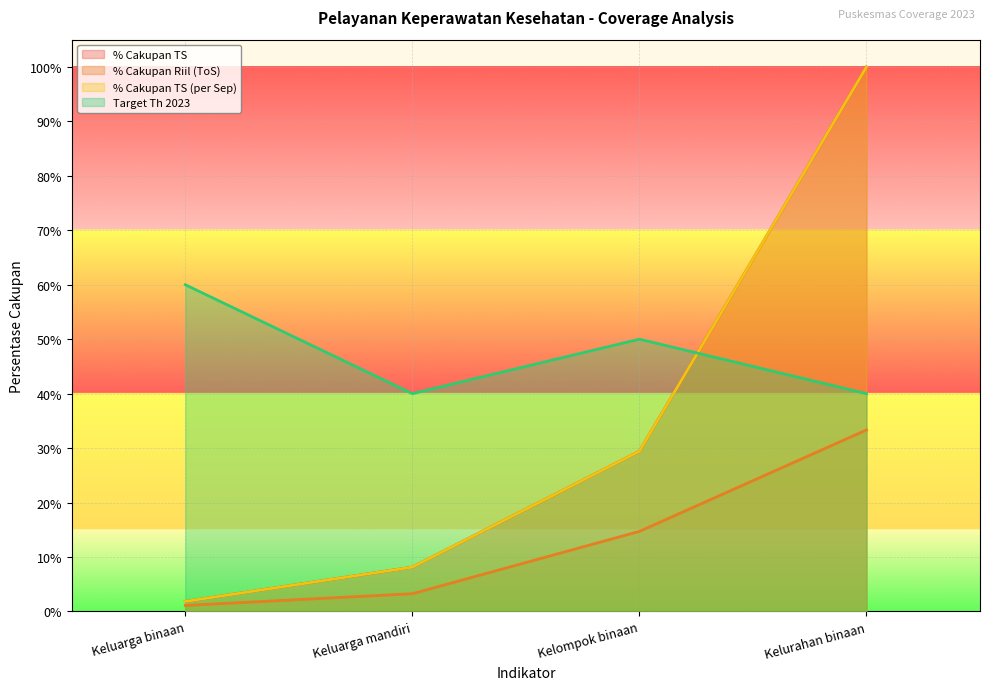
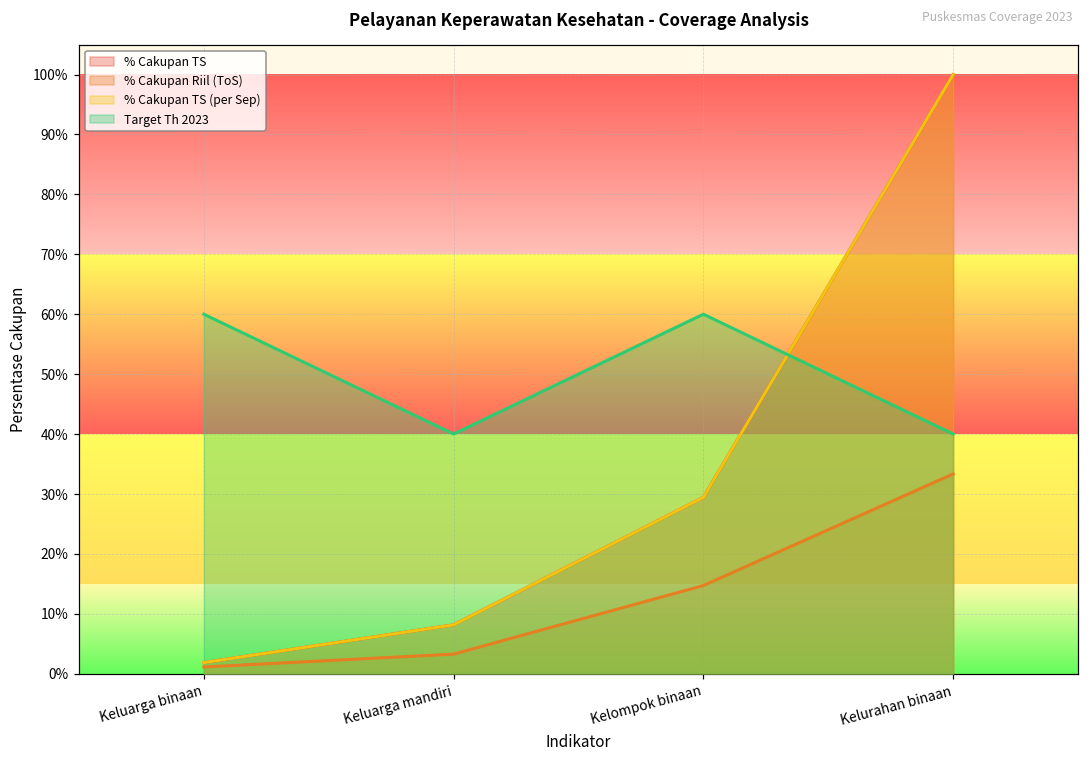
Target Th 2023, Kelompok binaan: 50% -> 60%
